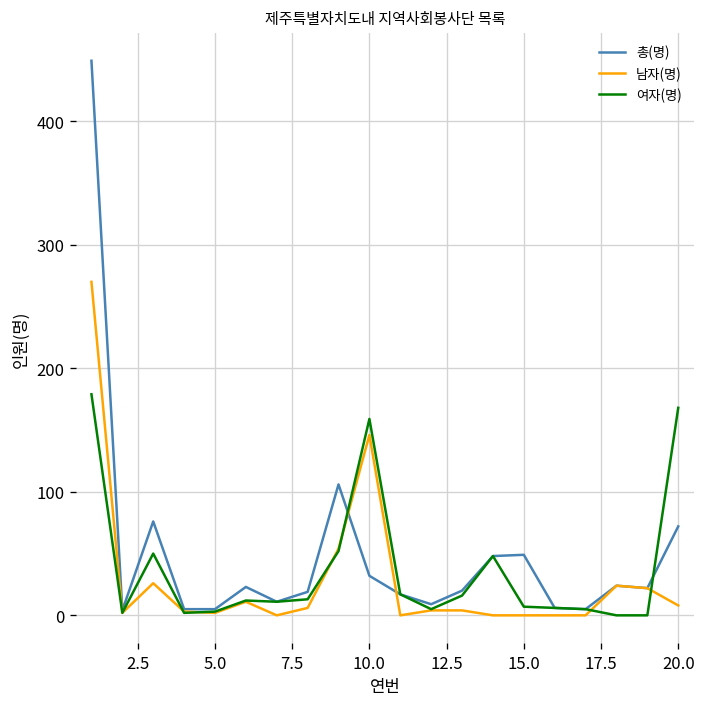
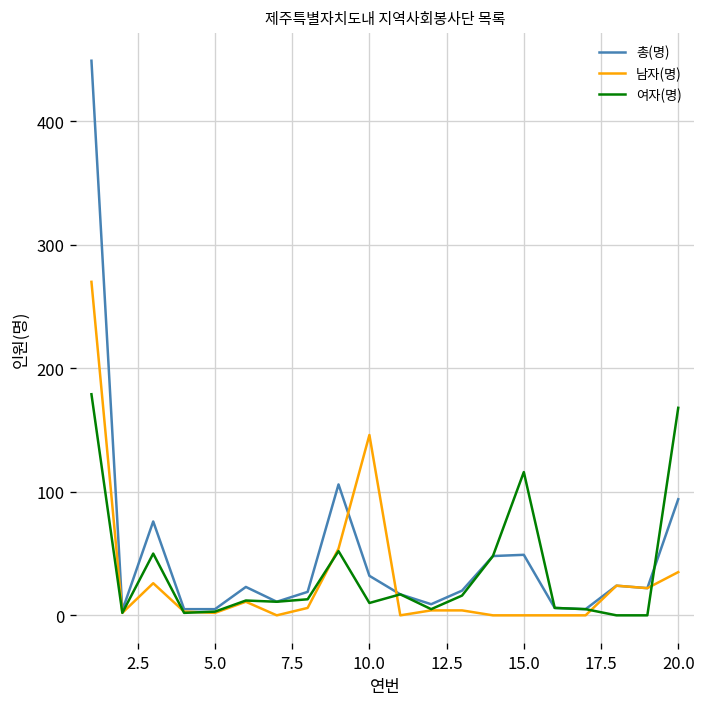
여자(명), 10.0: 159 -> 10
여자(명), 15.0: 7 -> 116
총(명), 20.0: 72 -> 94
남자(명), 20.0: 8 -> 35
